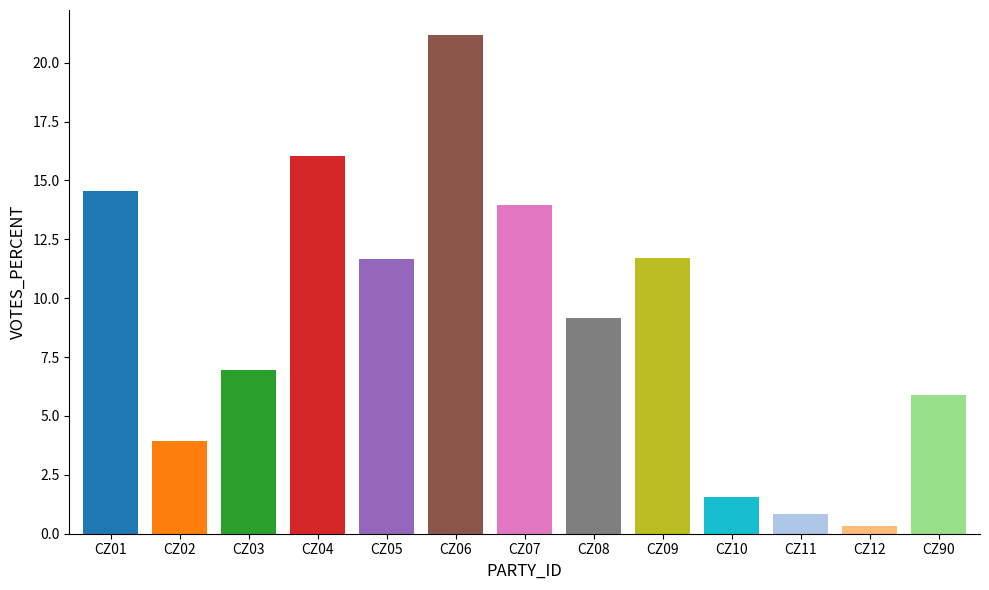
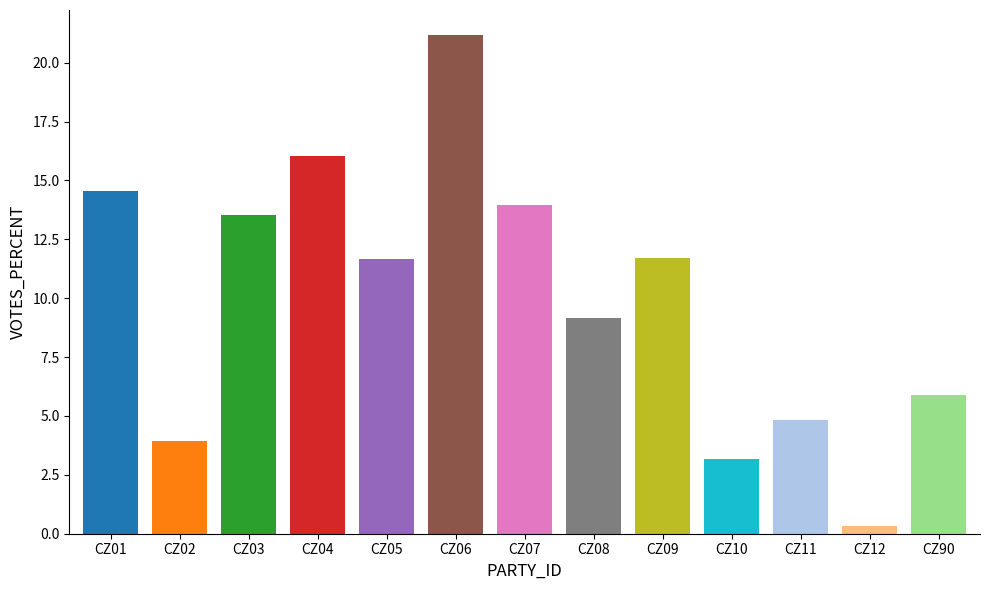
CZ03: 6.9 -> 13.5
CZ10: 1.6 -> 3.2
CZ11: 0.8 -> 4.8
